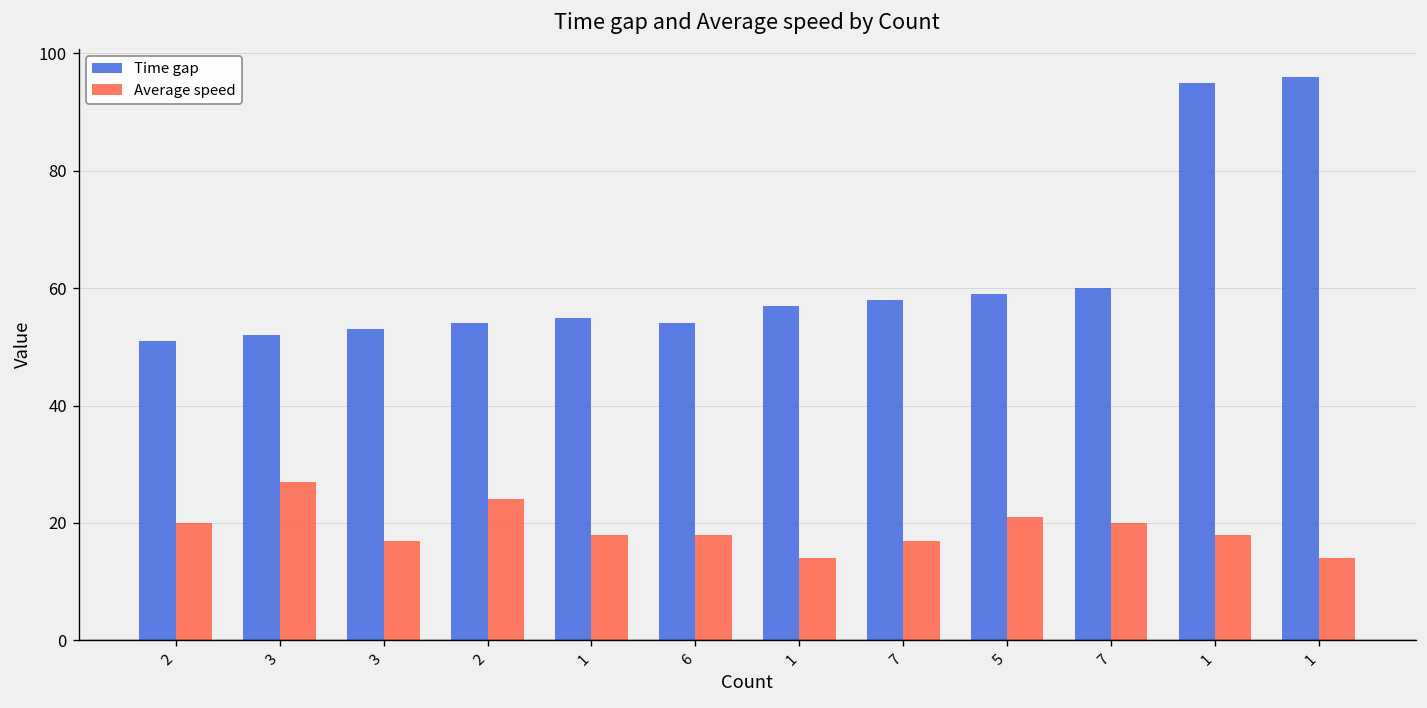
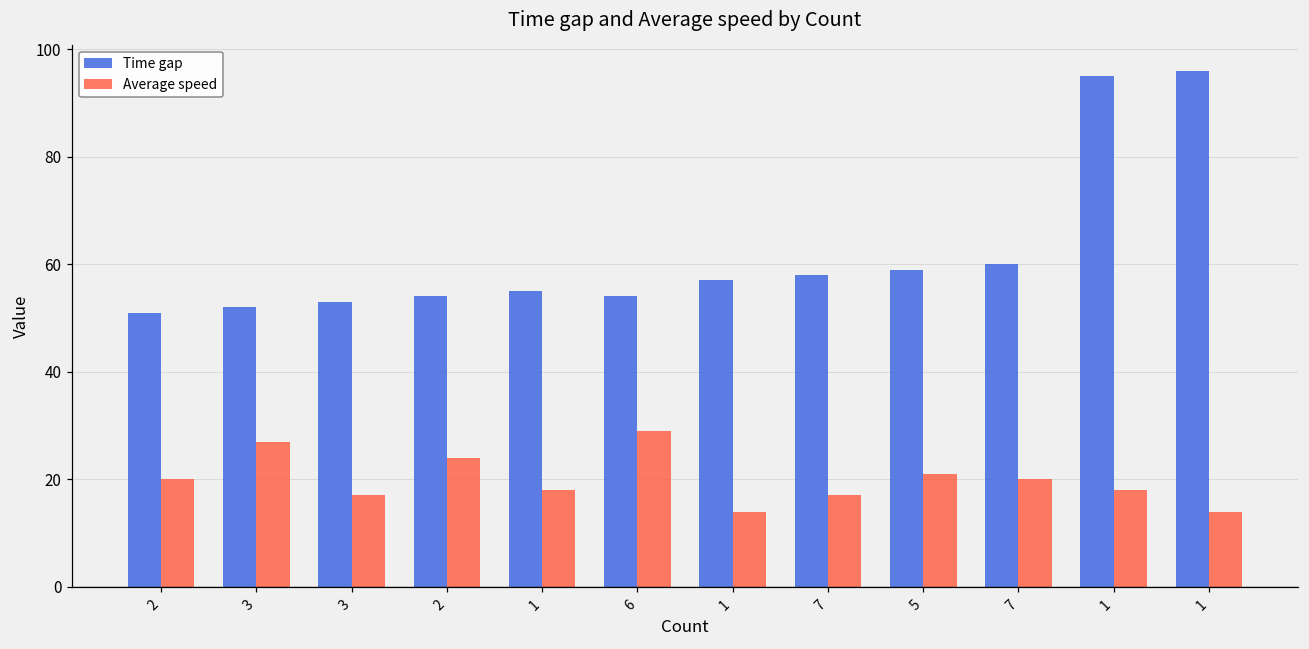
Average speed, 6: 18 -> 29
